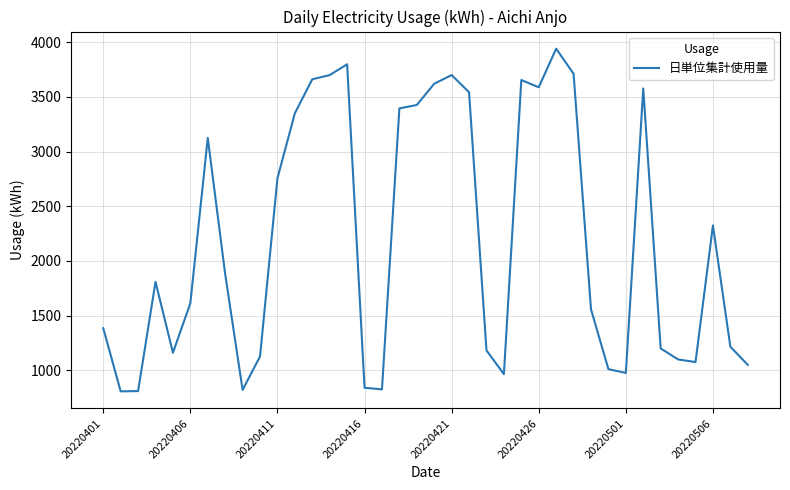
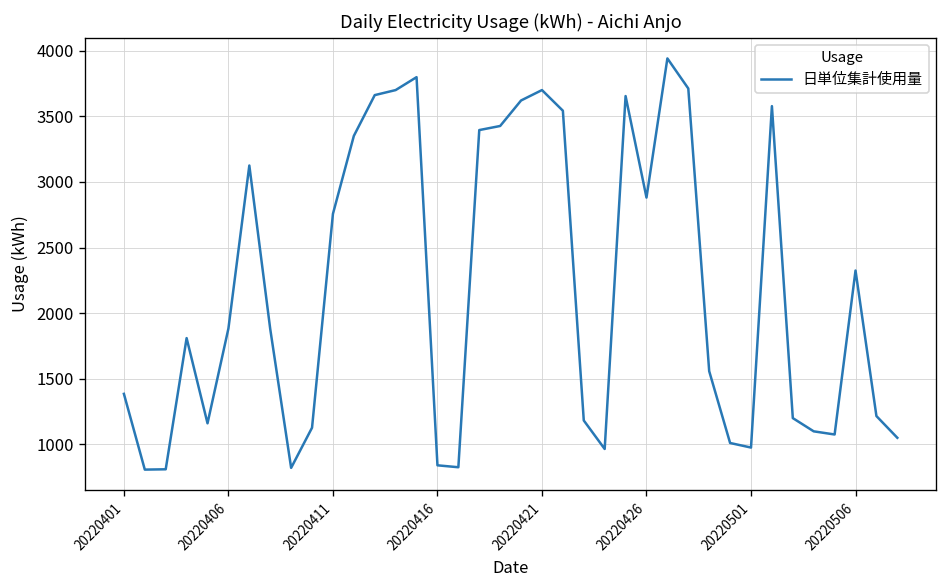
20220406: 1610 -> 1880
20220426: 3590 -> 2880
